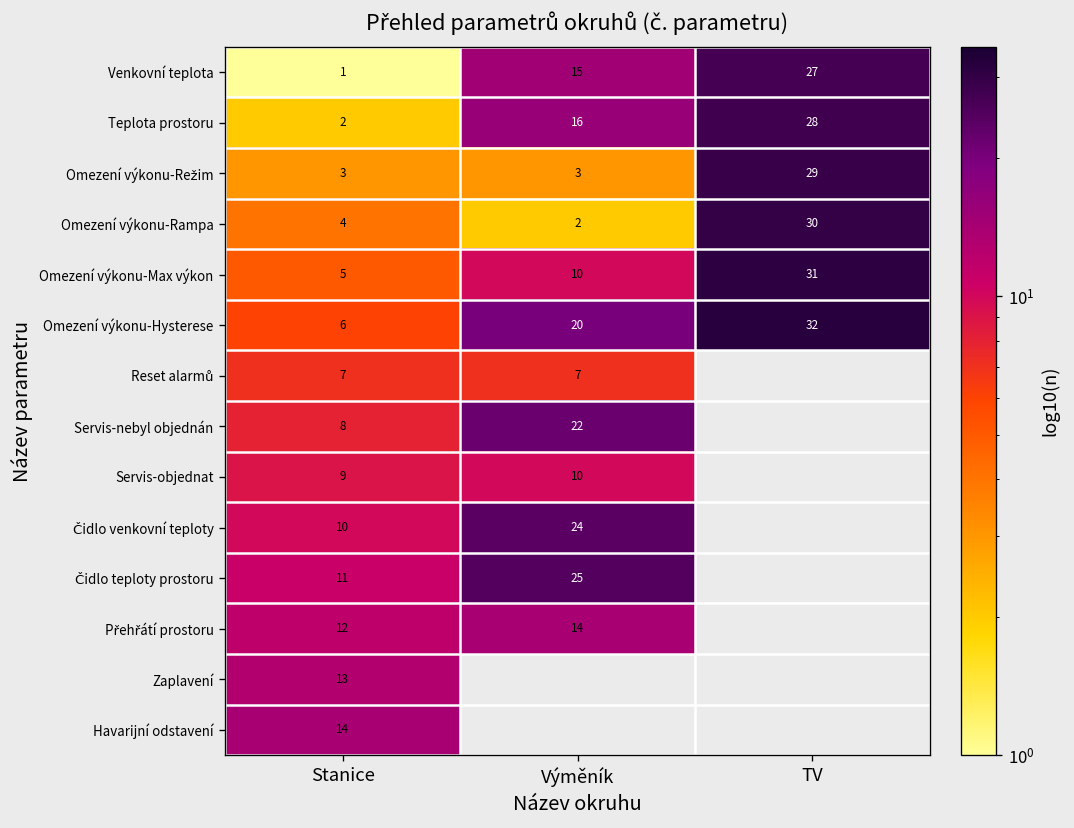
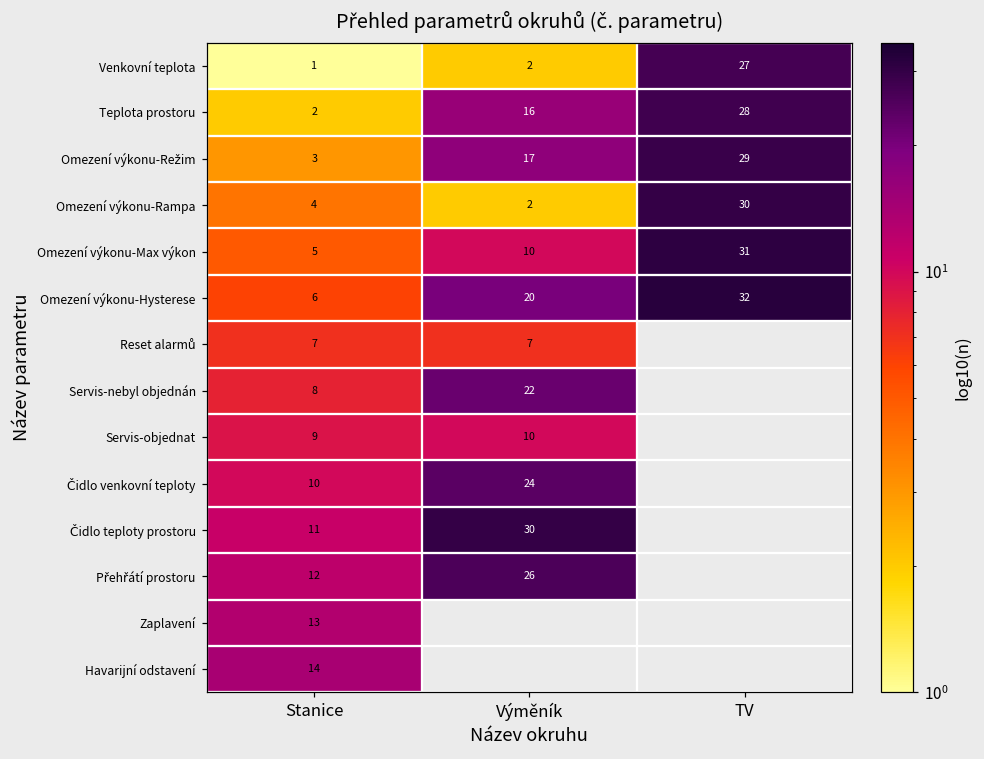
Venkovní teplota, Výměník: 15 -> 2
Omezení výkonu-Režim, Výměník: 3 -> 17
Čidlo teploty prostoru, Výměník: 25 -> 30
Přehřátí prostoru, Výměník: 14 -> 26
